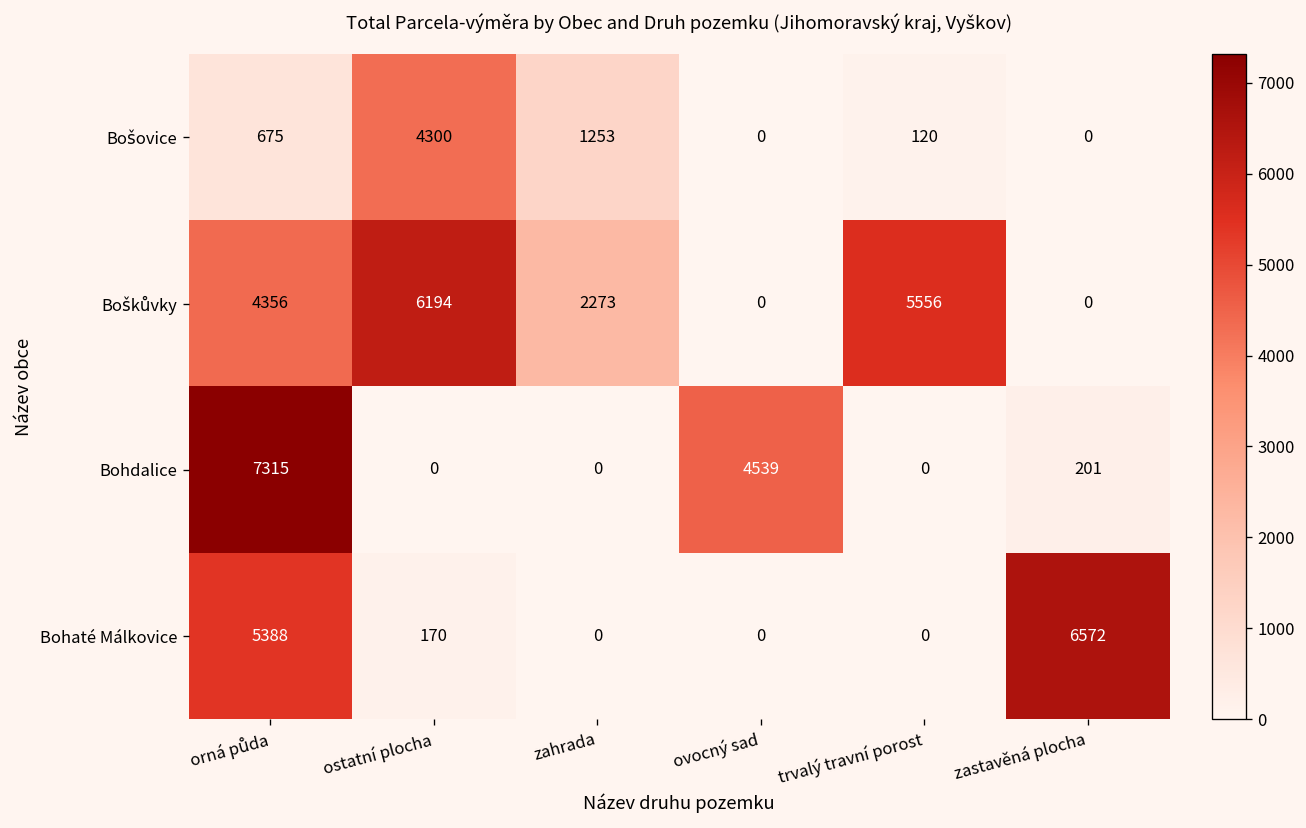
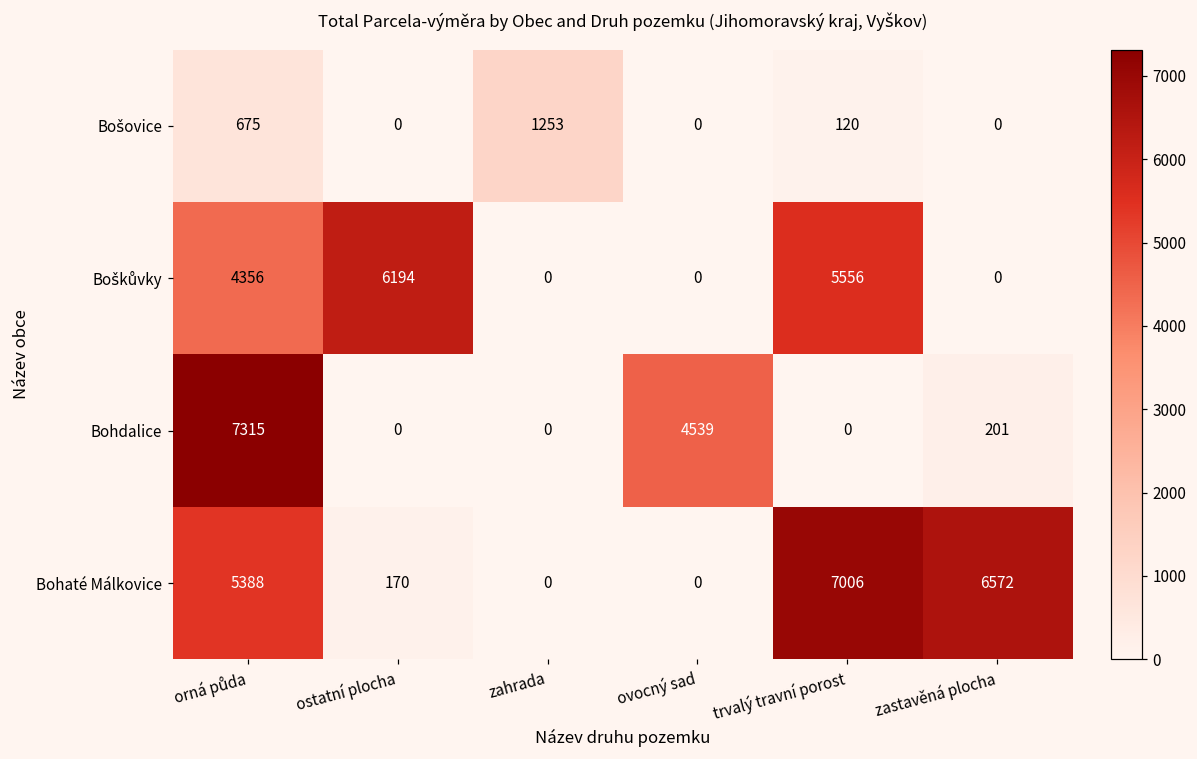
Bošovice, ostatní plocha: 4300 -> 0
Boškůvky, zahrada: 2273 -> 0
Bohaté Málkovice, trvalý travní porost: 0 -> 7006
